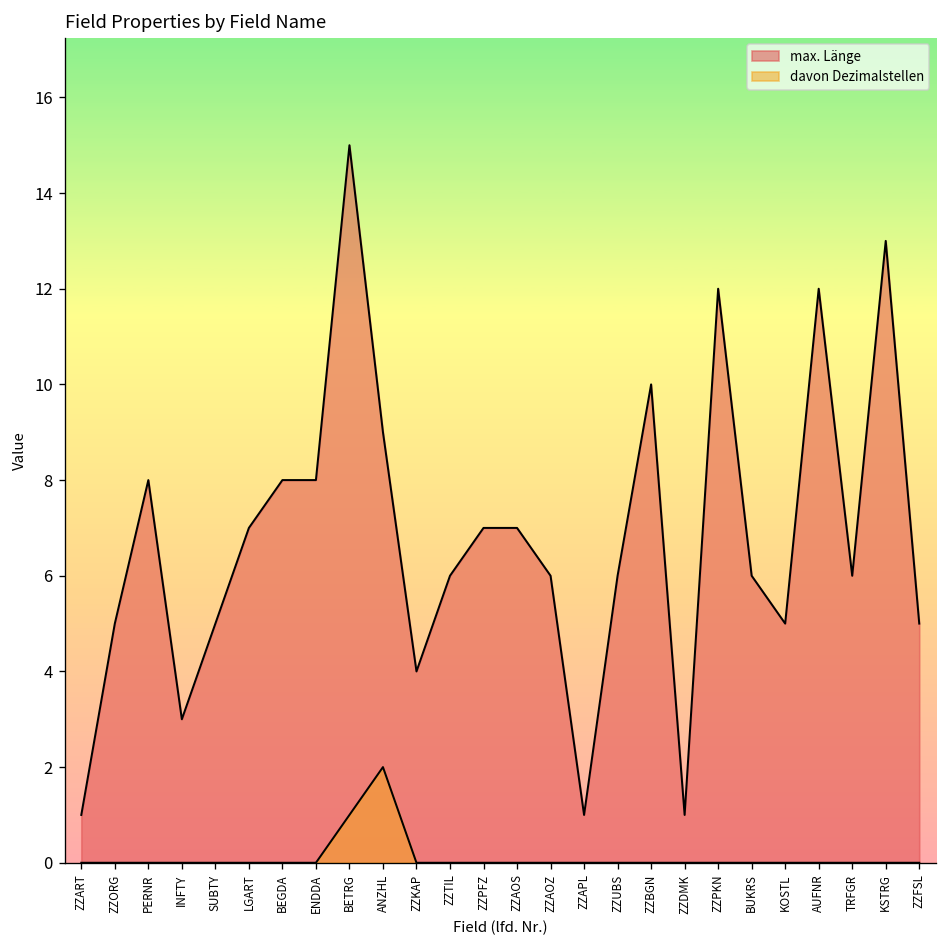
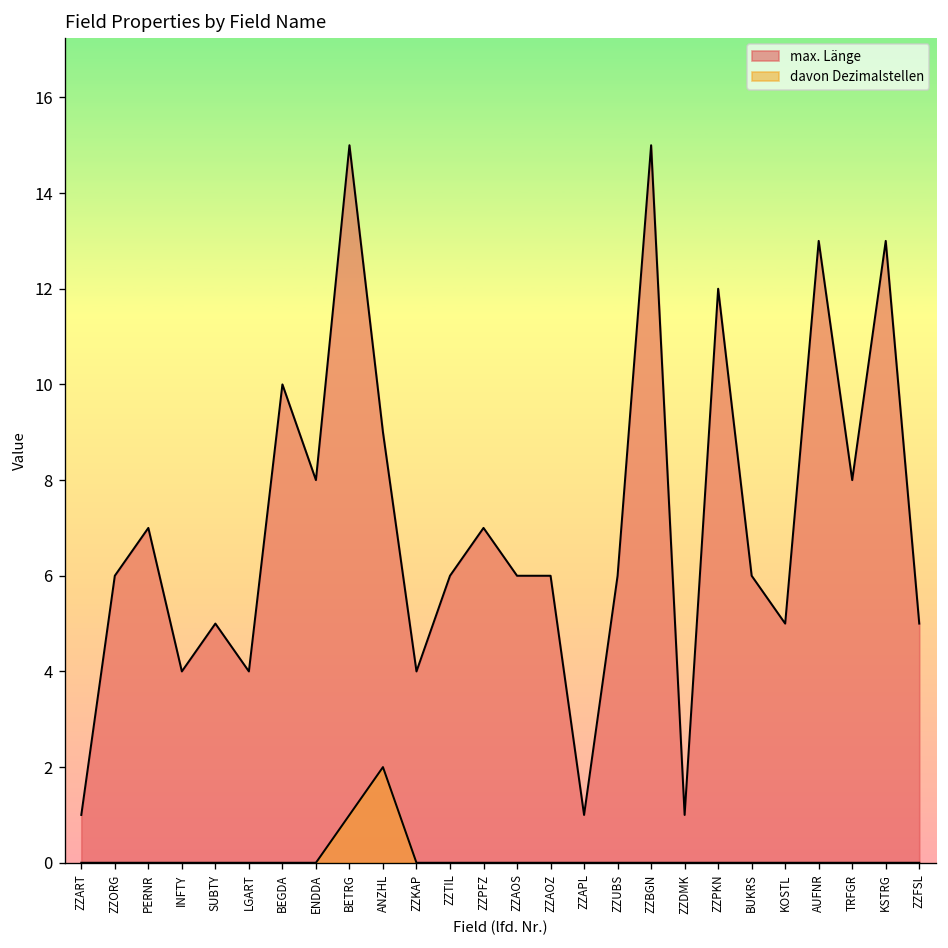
max. Länge, ZZORG: 5 -> 6
max. Länge, PERNR: 8 -> 7
max. Länge, INFTY: 3 -> 4
max. Länge, LGART: 7 -> 4
max. Länge, BEGDA: 8 -> 10
max. Länge, ZZAOS: 7 -> 6
max. Länge, ZZBGN: 10 -> 15
max. Länge, AUFNR: 12 -> 13
max. Länge, TRFGR: 6 -> 8
